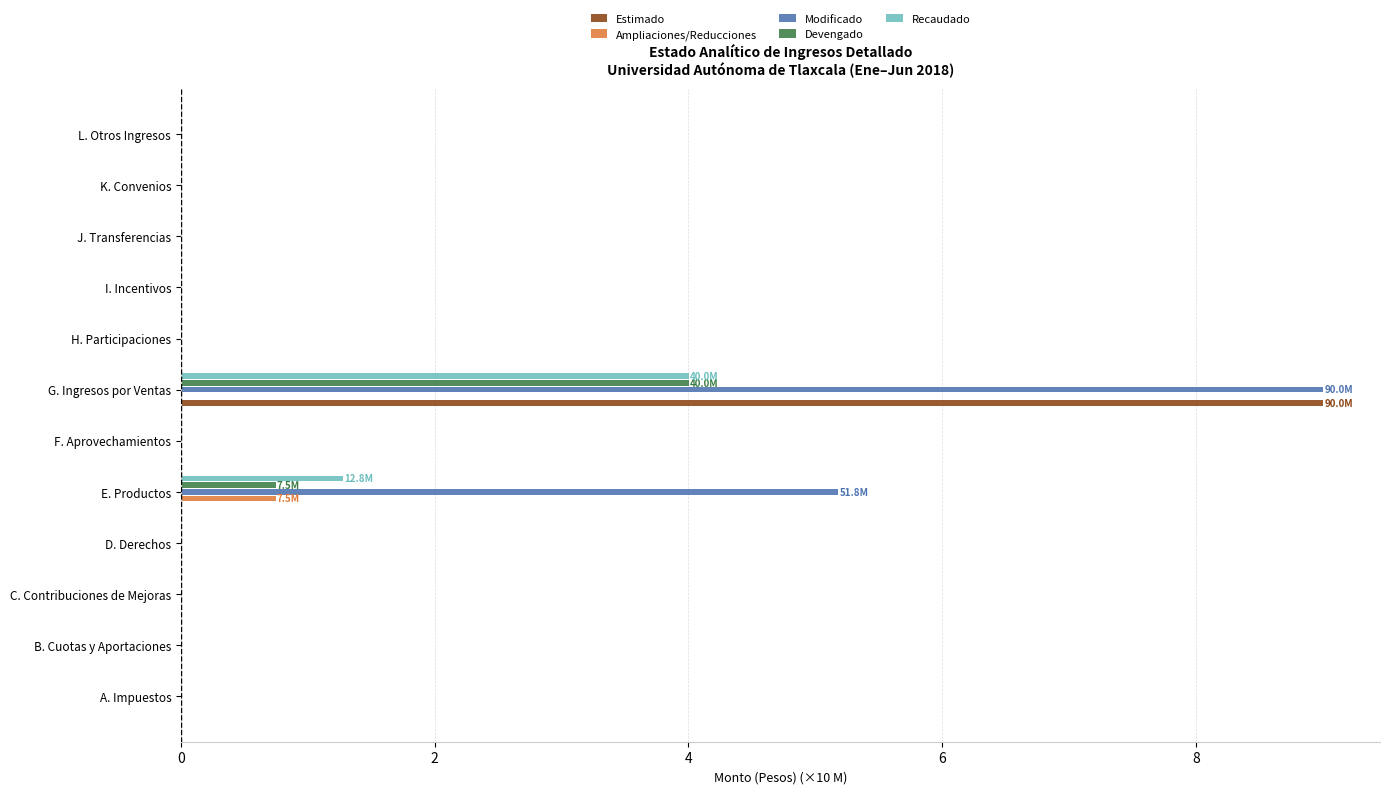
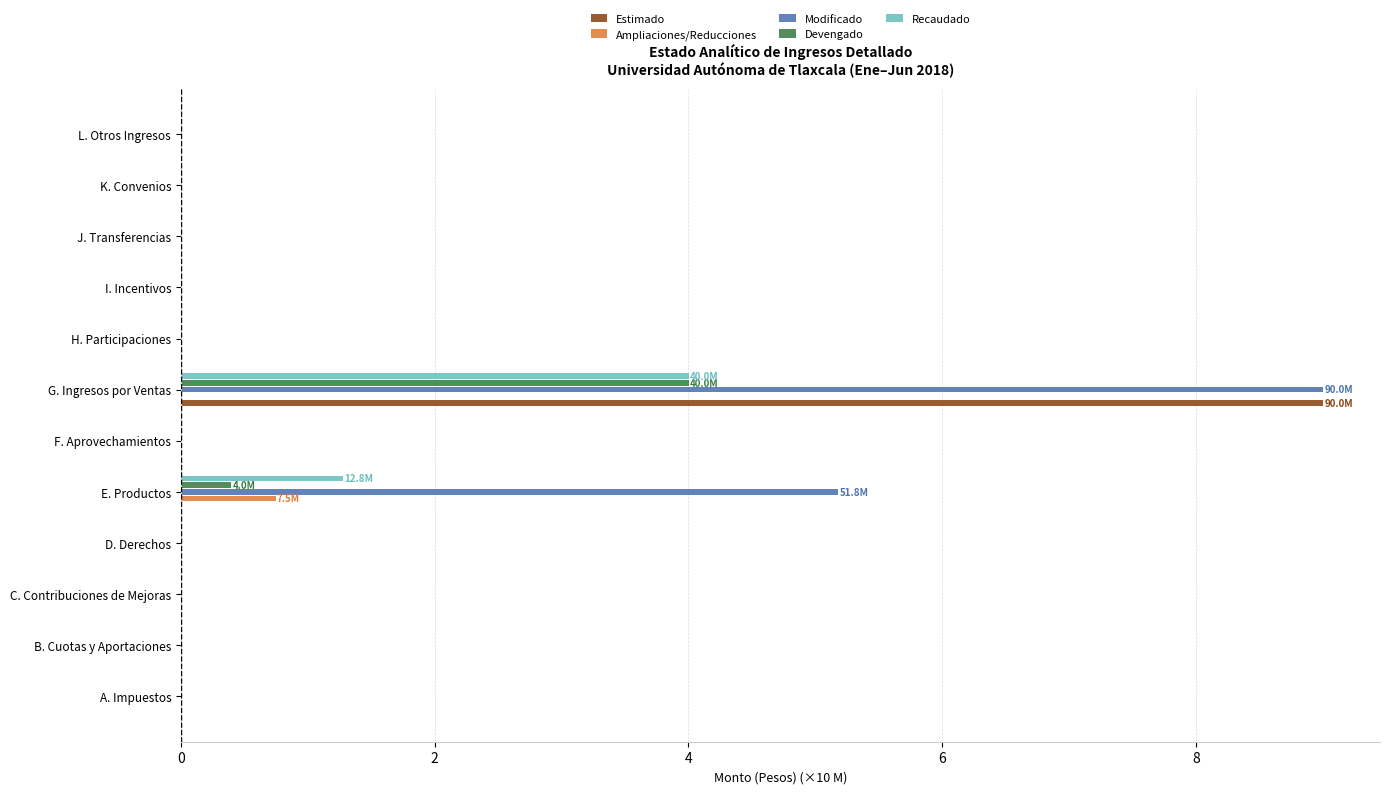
Devengado, E. Productos: 7.5M -> 4.0M
